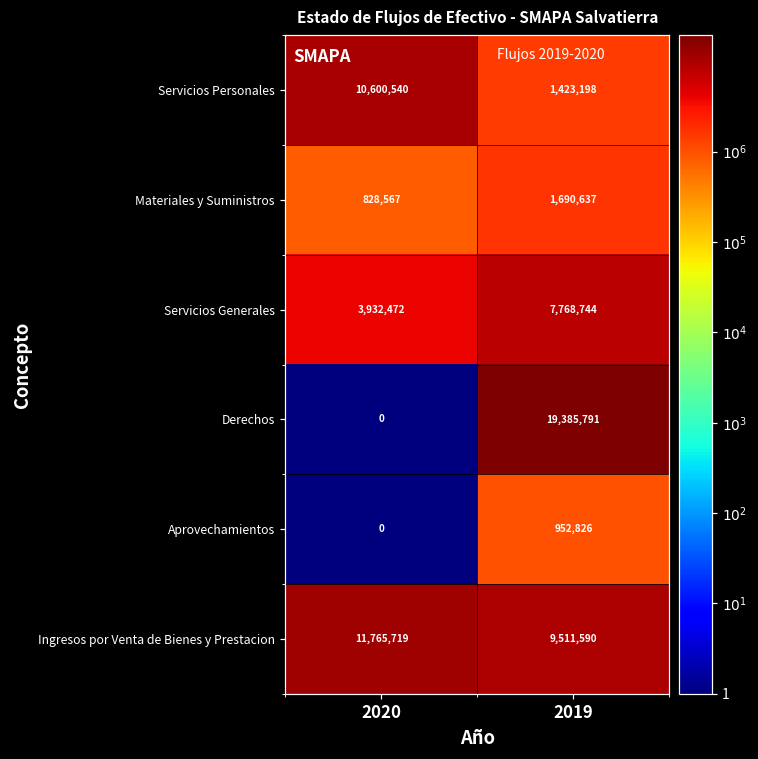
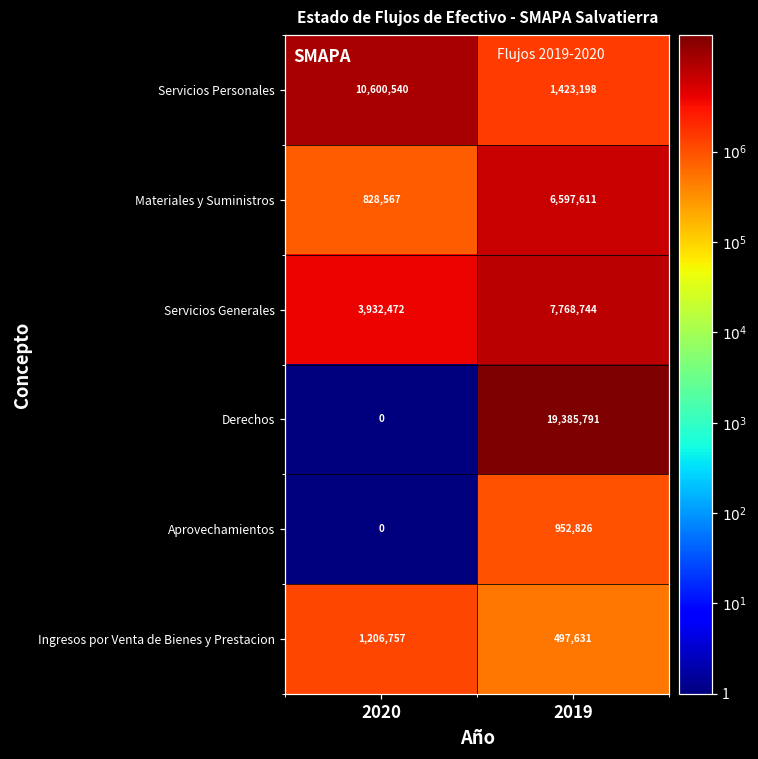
Materiales y Suministros, 2019: 1,690,637 -> 6,597,611
Ingresos por Venta de Bienes y Prestacion, 2020: 11,765,719 -> 1,206,757
Ingresos por Venta de Bienes y Prestacion, 2019: 9,511,590 -> 497,631
